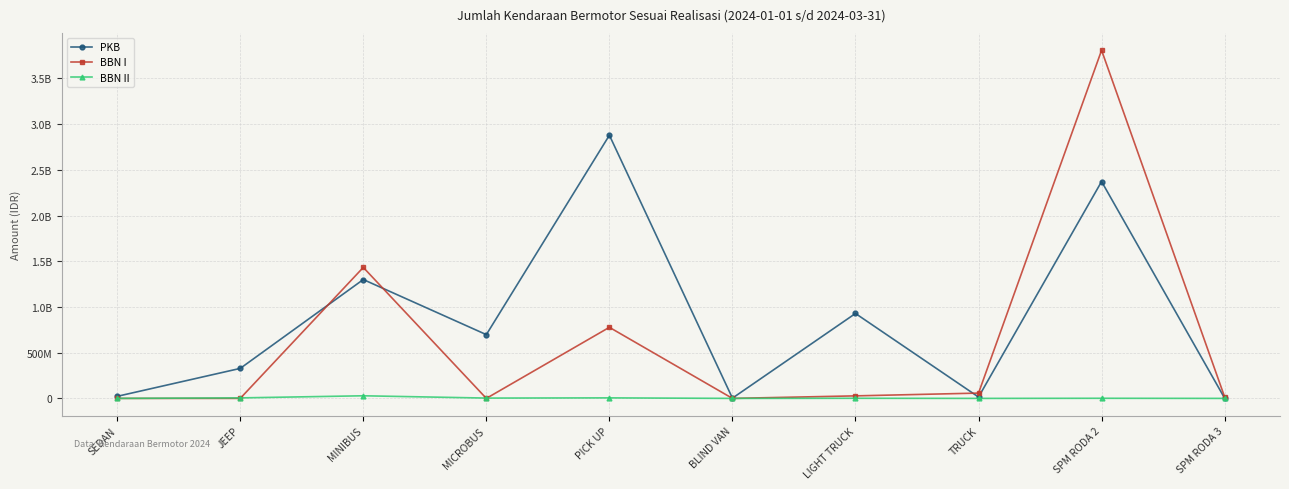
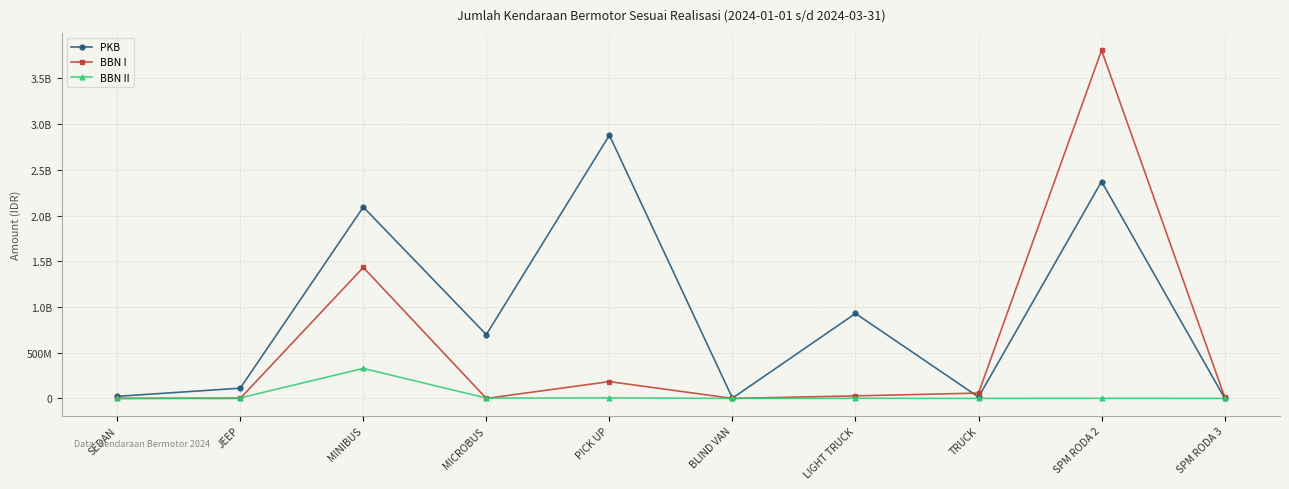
PKB, JEEP: 300000000 -> 100000000
PKB, MINIBUS: 1300000000 -> 2100000000
BBN II, MINIBUS: 0 -> 300000000
BBN I, PICK UP: 800000000 -> 200000000
